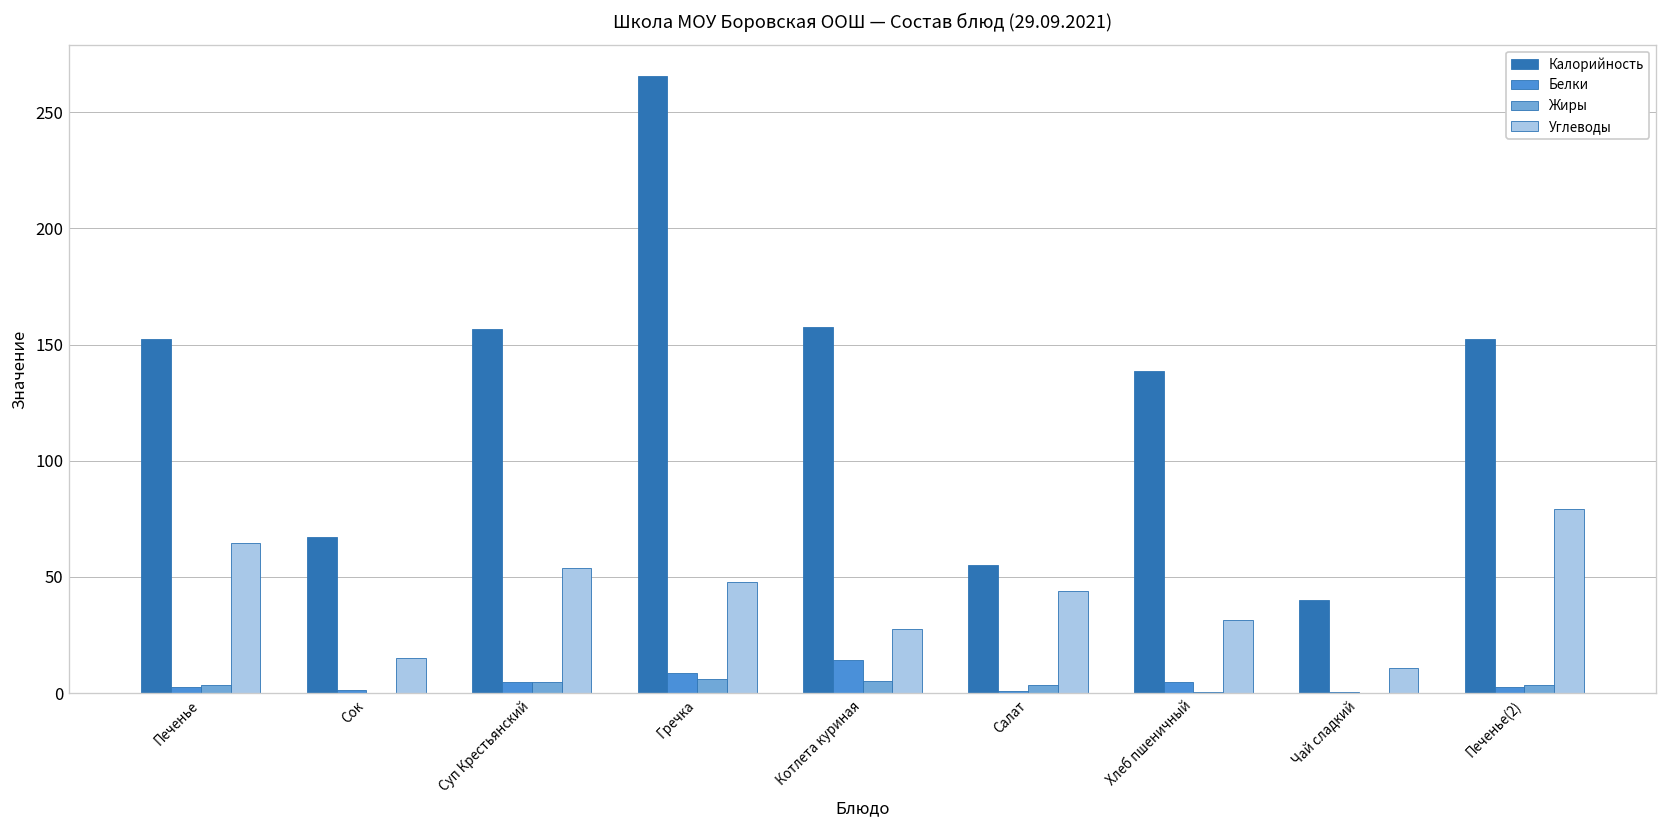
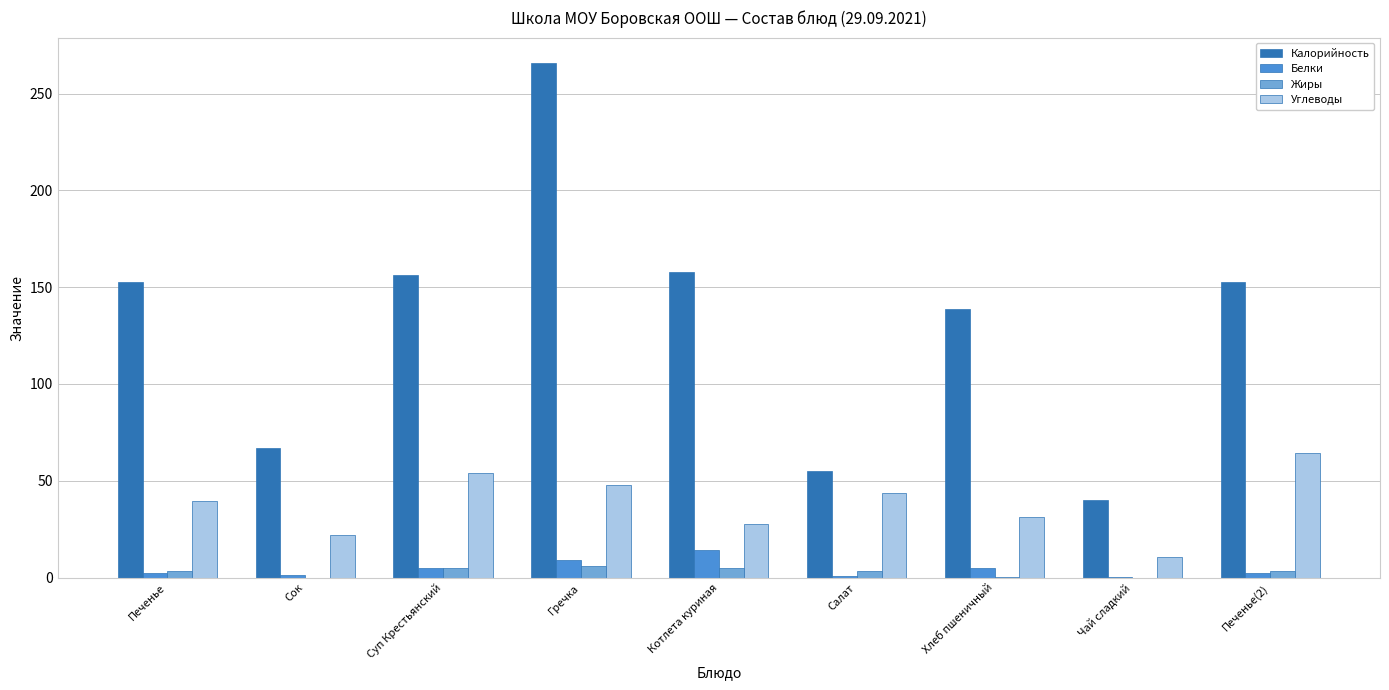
Углеводы, Печенье: 65 -> 40
Углеводы, Сок: 15 -> 22
Углеводы, Печенье(2): 79 -> 65
